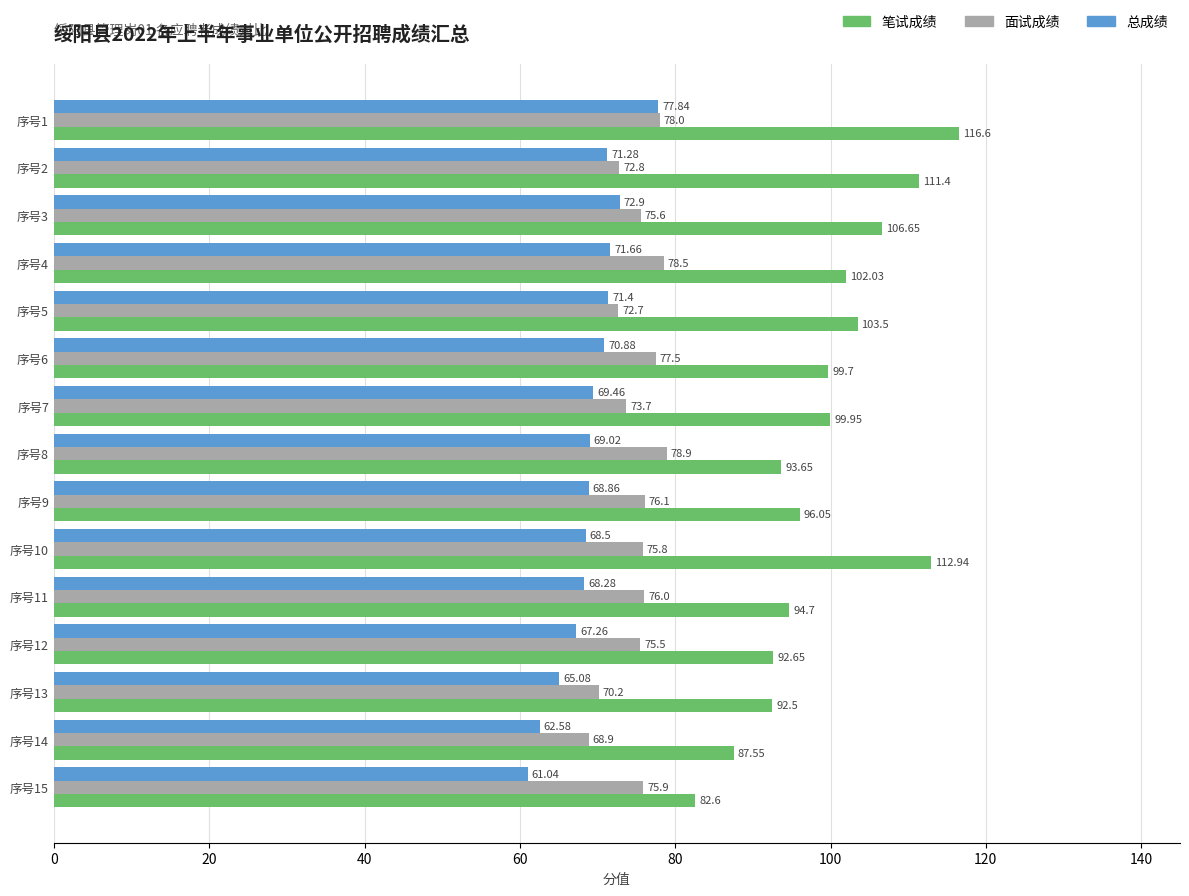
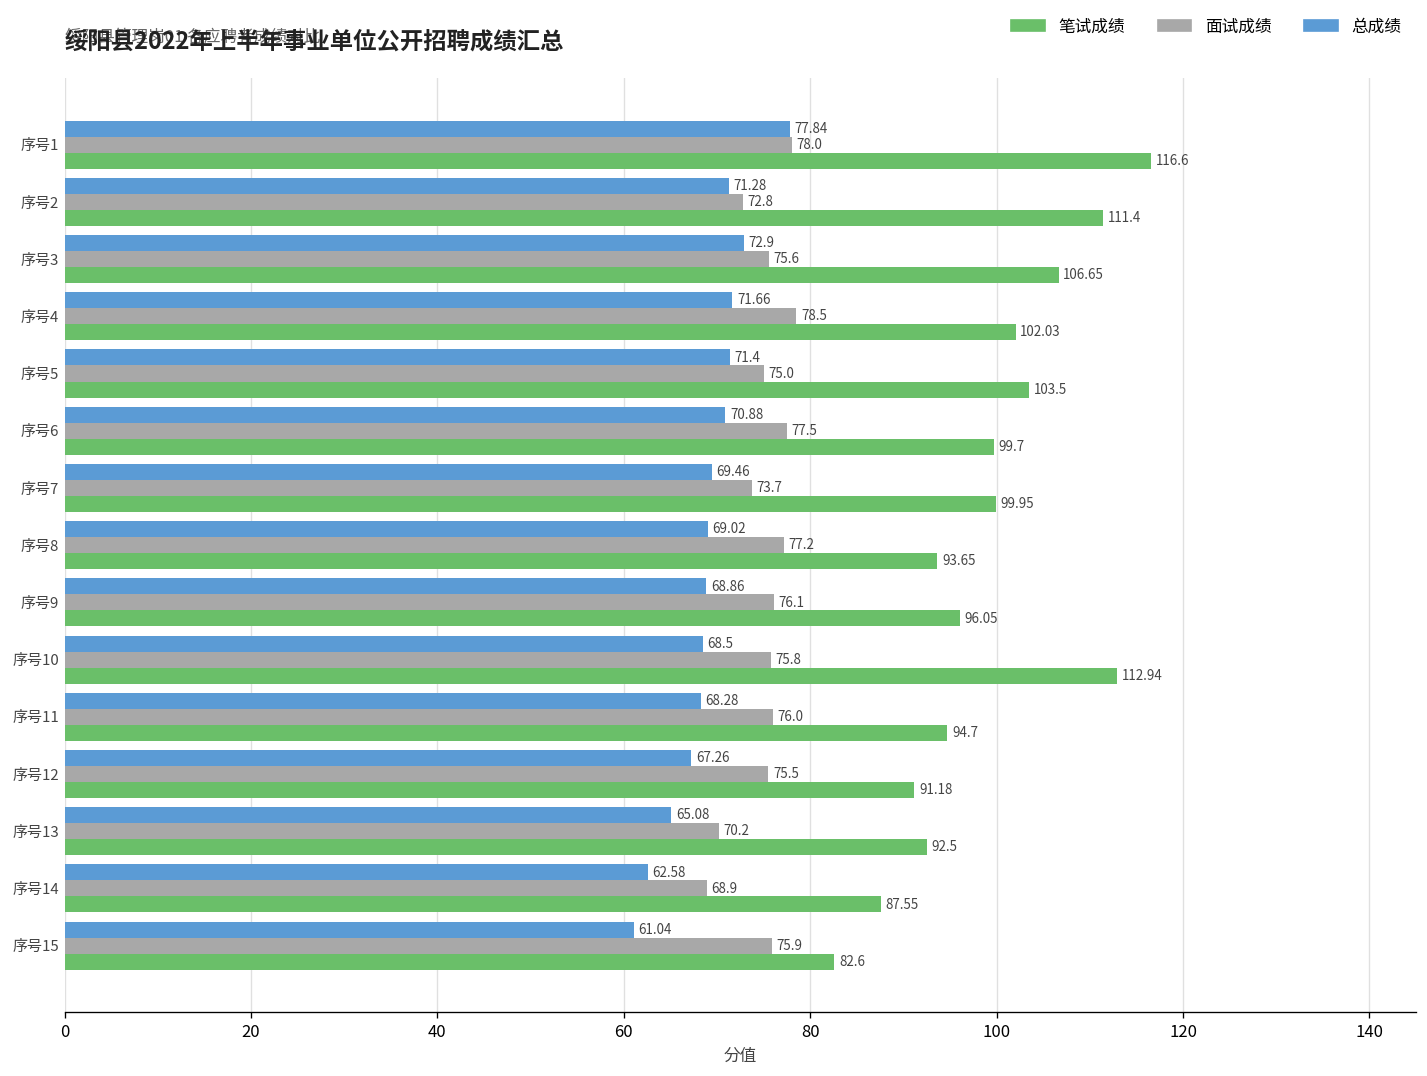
面试成绩, 序号5: 72.7 -> 75.0
面试成绩, 序号8: 78.9 -> 77.2
笔试成绩, 序号12: 92.65 -> 91.18
